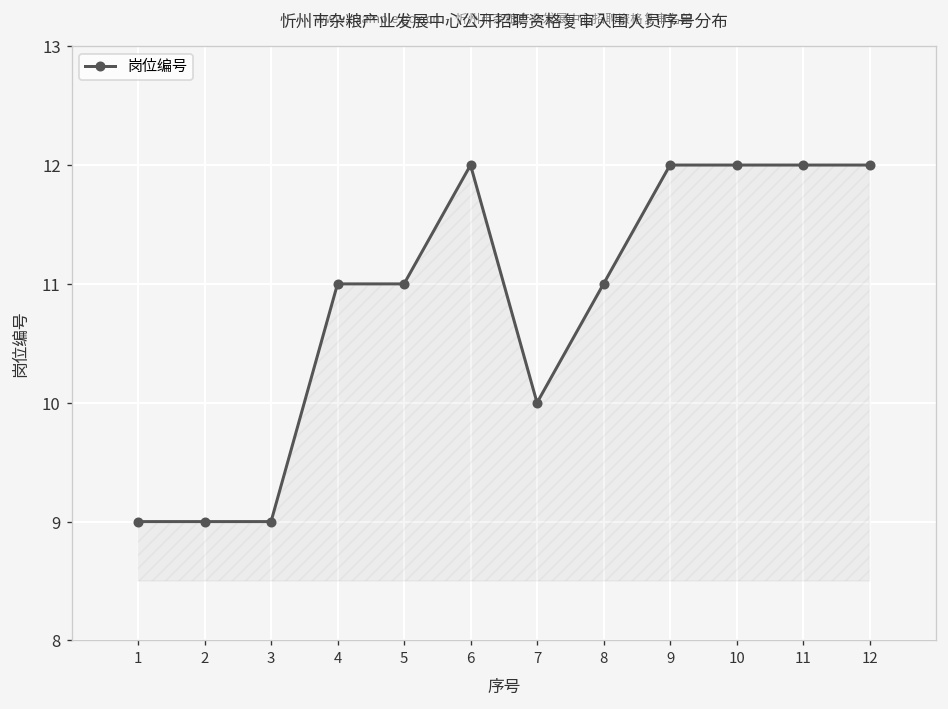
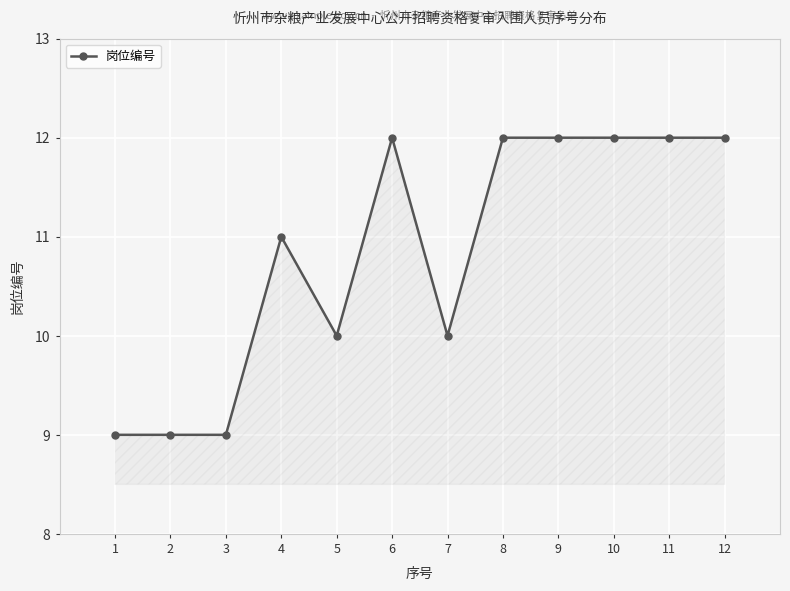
5: 11 -> 10
8: 11 -> 12
